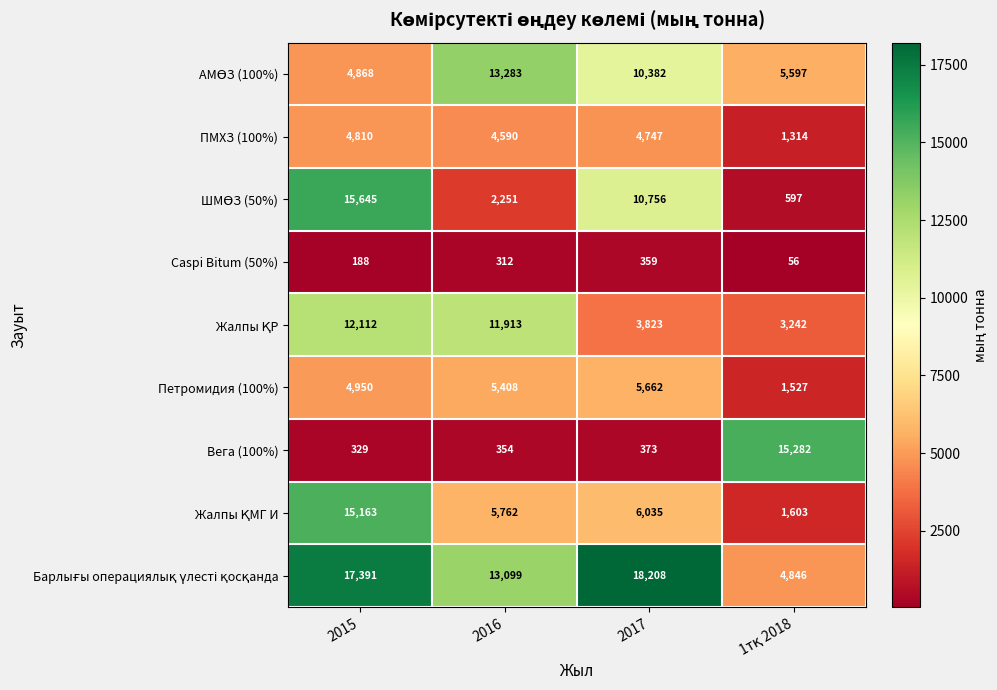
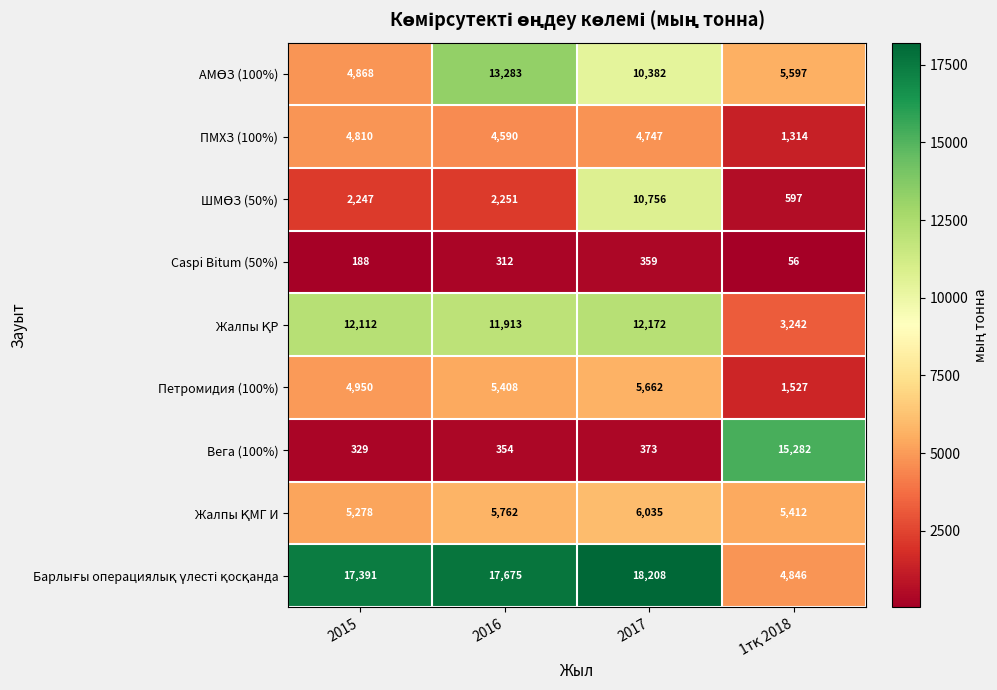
ШМӨЗ (50%), 2015: 15,645 -> 2,247
Жалпы ҚР, 2017: 3,823 -> 12,172
Жалпы ҚМГ И, 2015: 15,163 -> 5,278
Жалпы ҚМГ И, 1тқ 2018: 1,603 -> 5,412
Барлығы операциялық үлесті қосқанда, 2016: 13,099 -> 17,675
